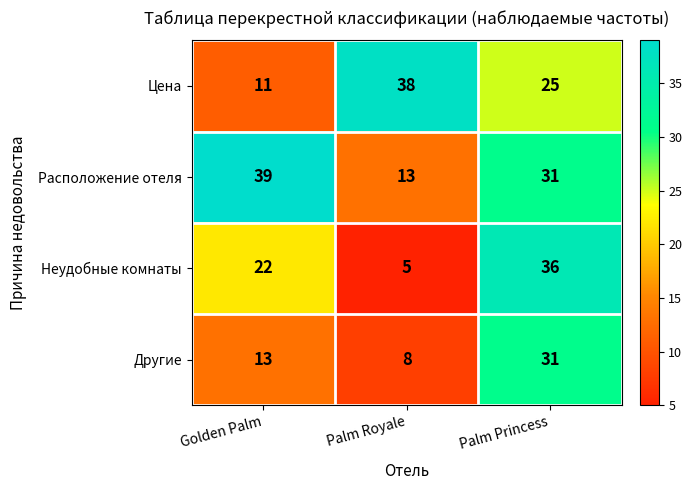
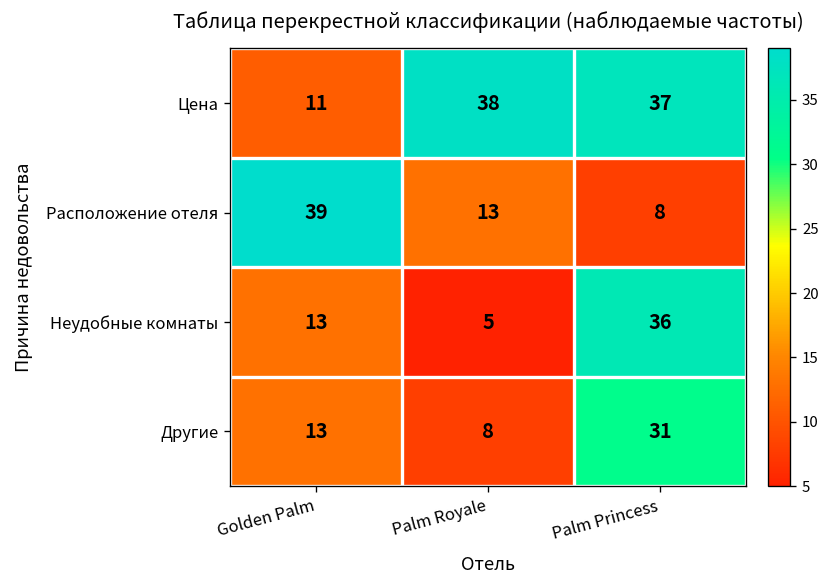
Цена, Palm Princess: 25 -> 37
Расположение отеля, Palm Princess: 31 -> 8
Неудобные комнаты, Golden Palm: 22 -> 13
